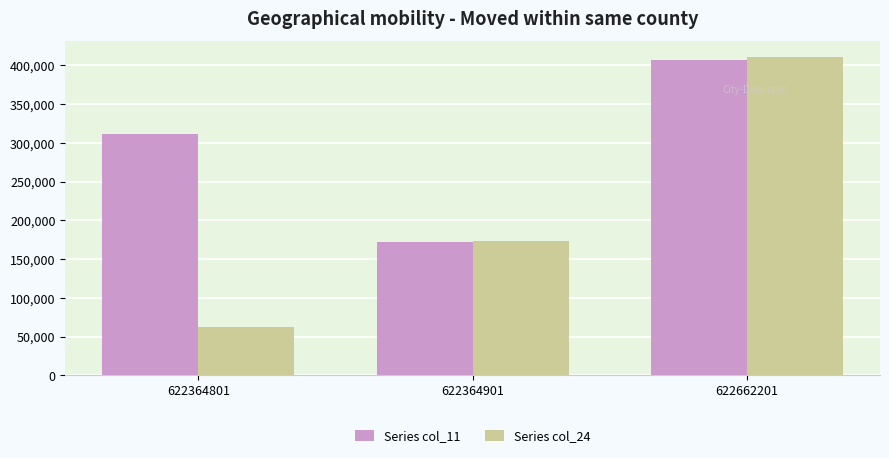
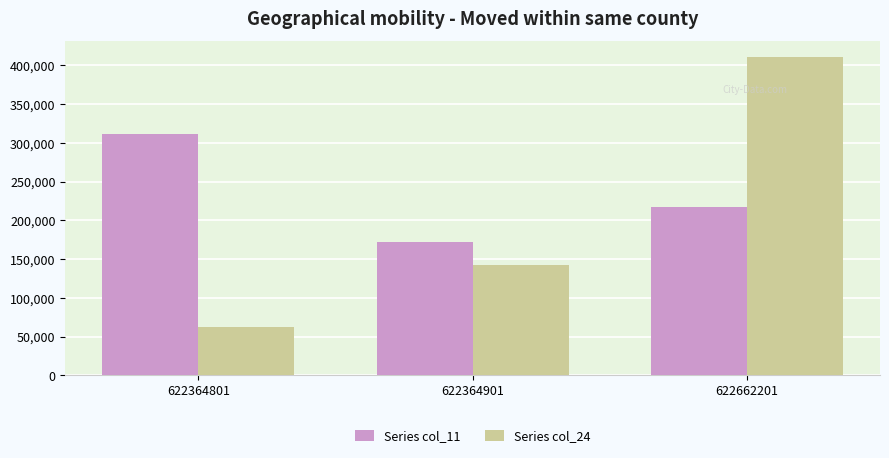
Series col_24, 622364901: 170,000 -> 140,000
Series col_11, 622662201: 410,000 -> 220,000
